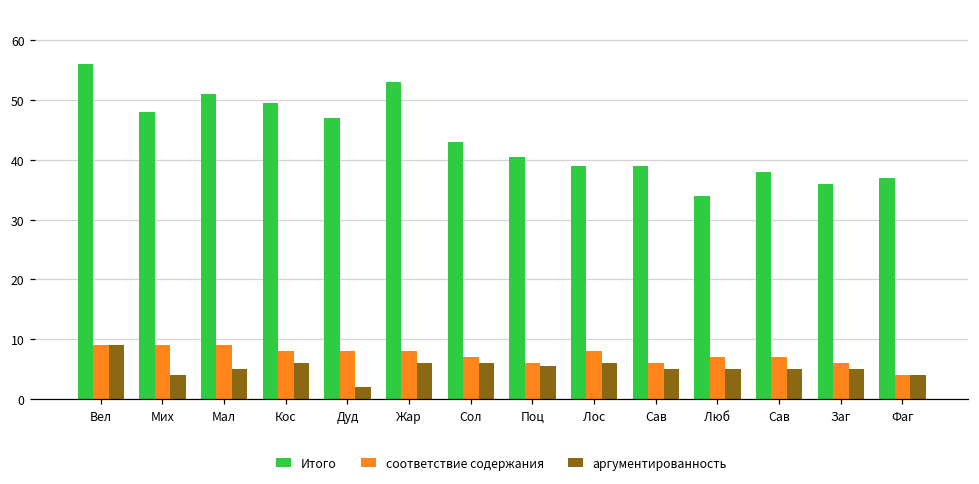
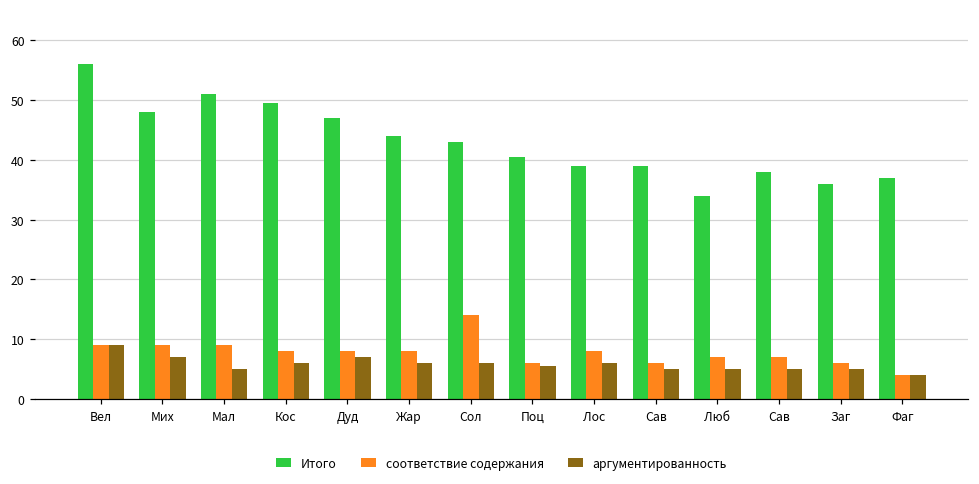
аргументированность, Мих: 4 -> 7
аргументированность, Дуд: 2 -> 7
Итого, Жар: 53 -> 44
соответствие содержания, Сол: 7 -> 14
